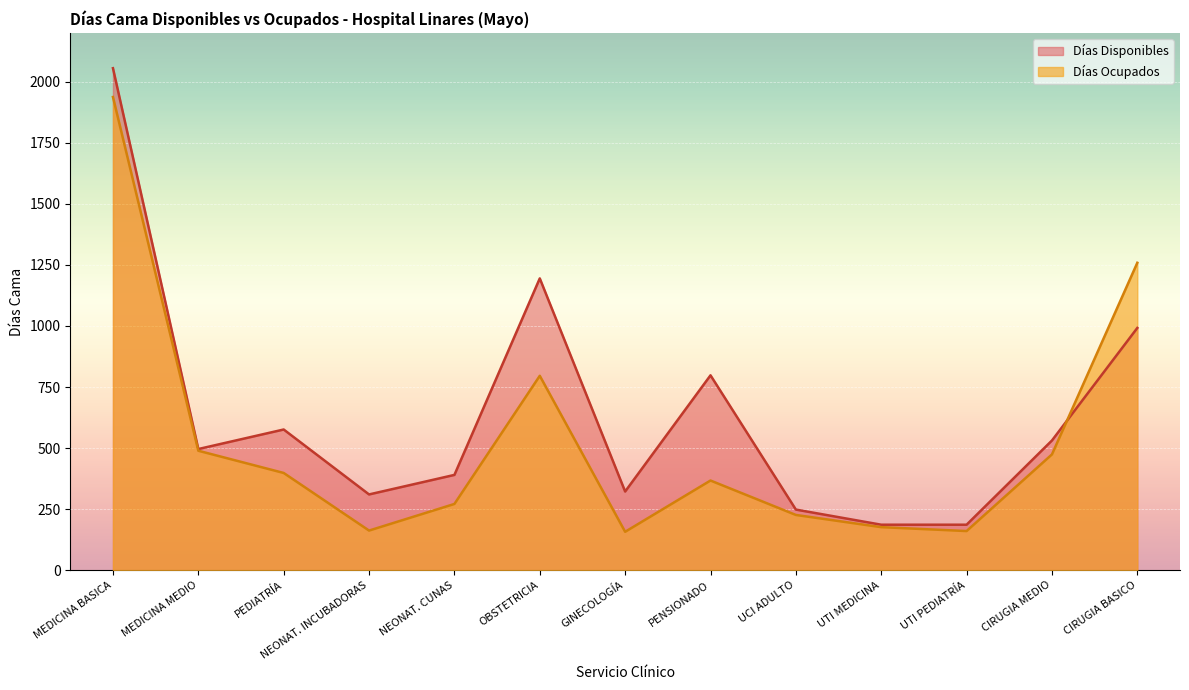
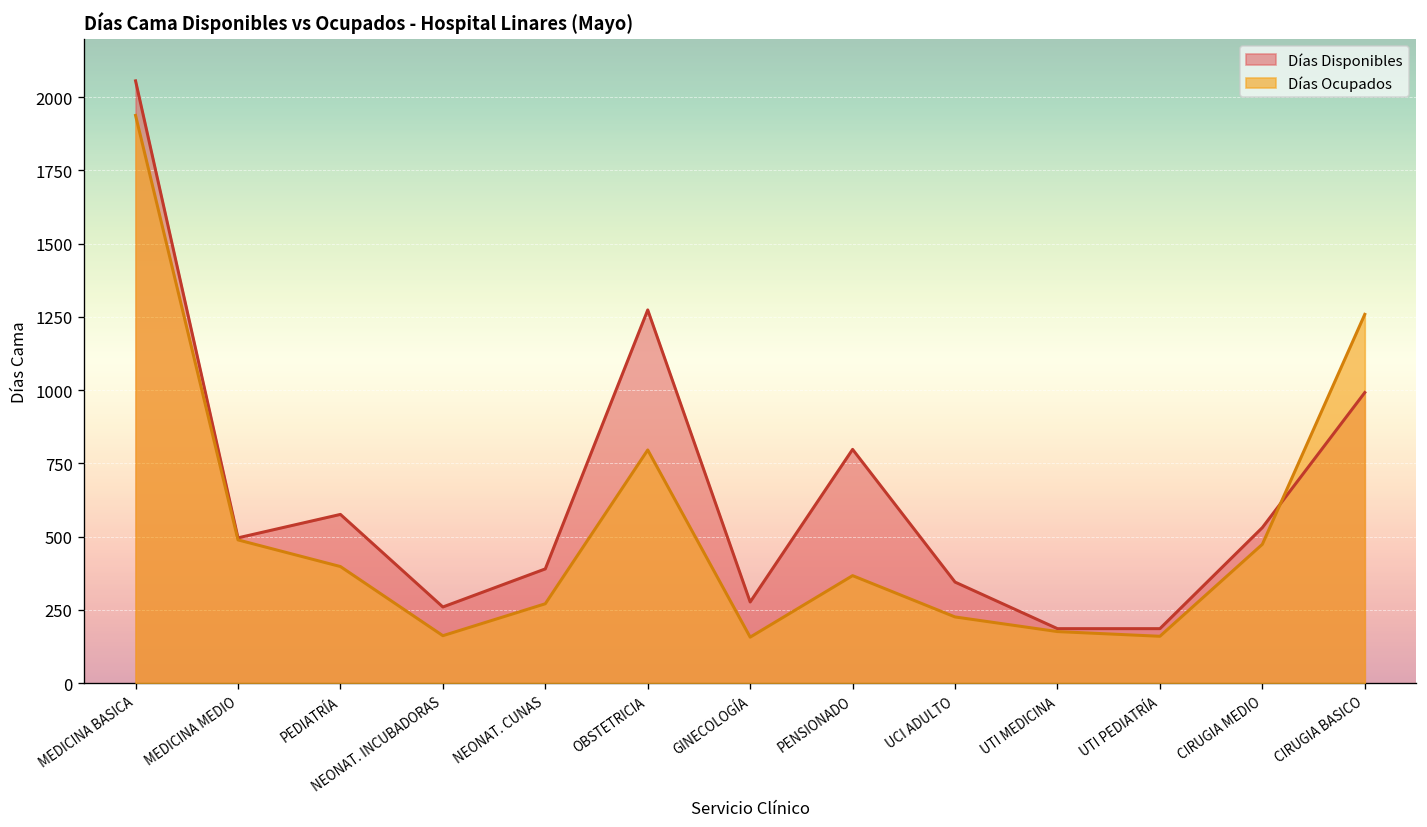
Días Disponibles, NEONAT. INCUBADORAS: 310 -> 260
Días Disponibles, OBSTETRICIA: 1200 -> 1270
Días Disponibles, GINECOLOGÍA: 320 -> 280
Días Disponibles, UCI ADULTO: 250 -> 350
